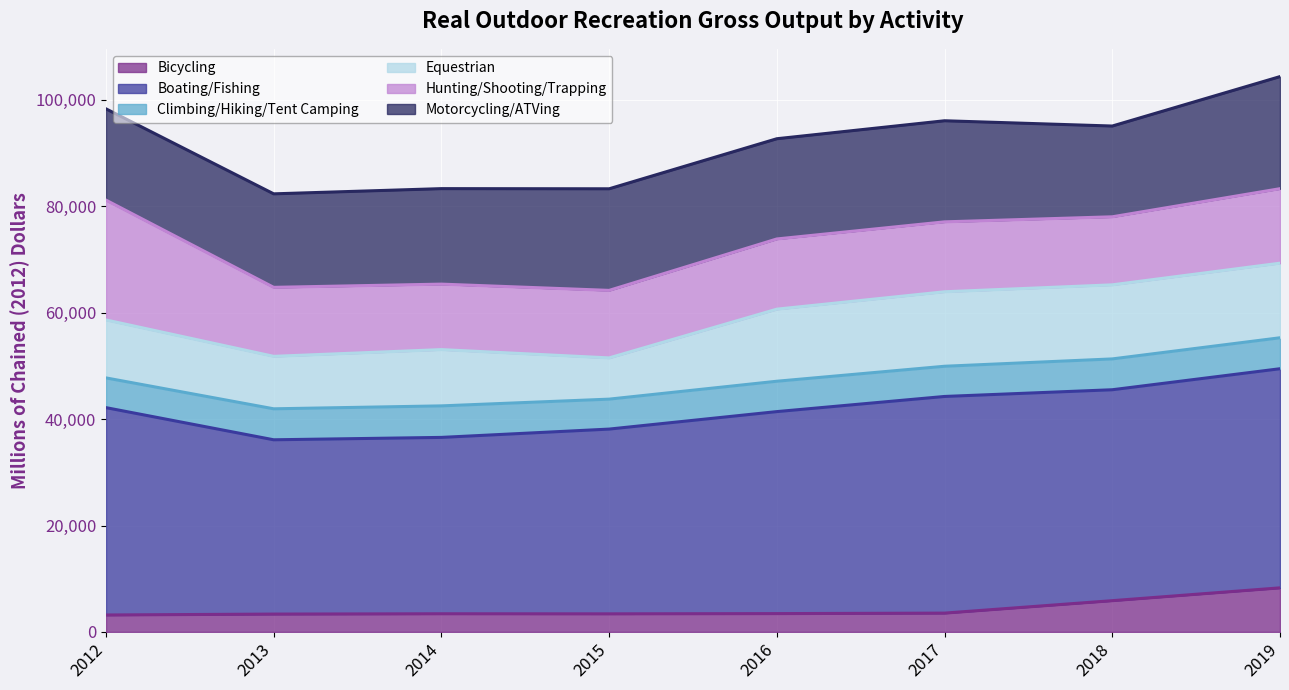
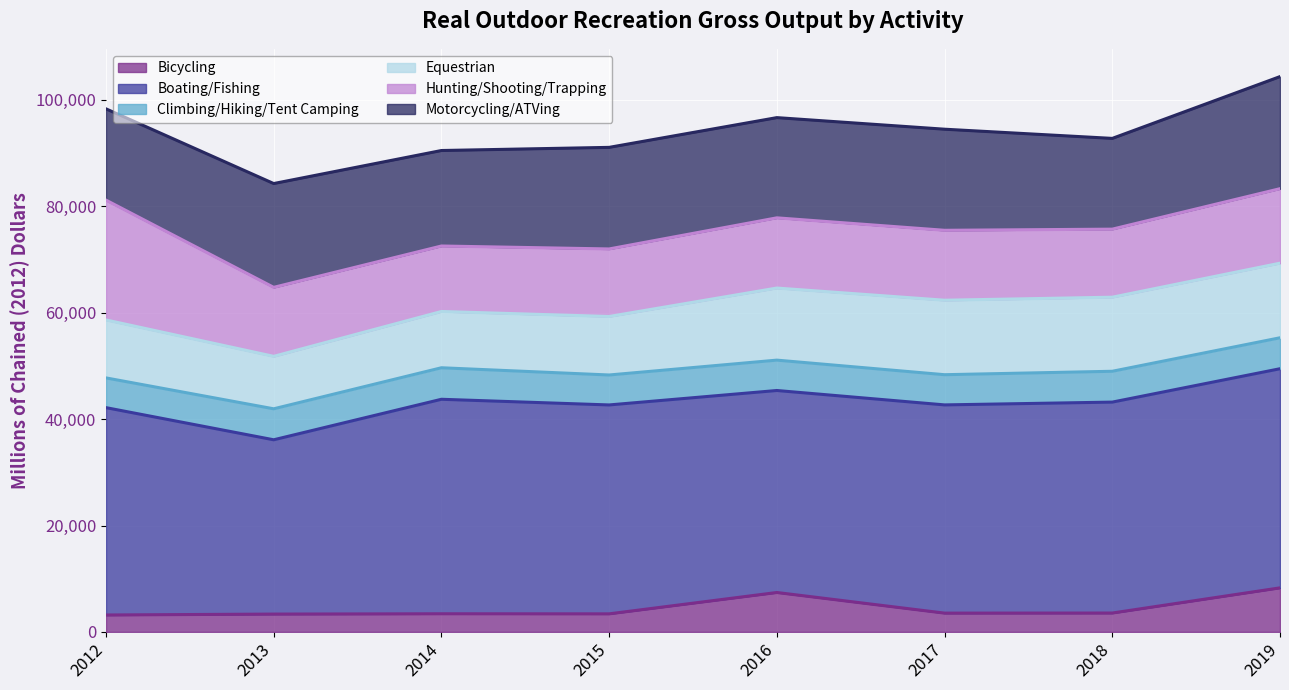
Motorcycling/ATVing, 2013: 18,000 -> 20,000
Boating/Fishing, 2014: 33,000 -> 40,000
Boating/Fishing, 2015: 35,000 -> 39,000
Equestrian, 2015: 8,000 -> 11,000
Bicycling, 2016: 3,000 -> 7,000
Boating/Fishing, 2017: 41,000 -> 39,000
Bicycling, 2018: 6,000 -> 4,000
